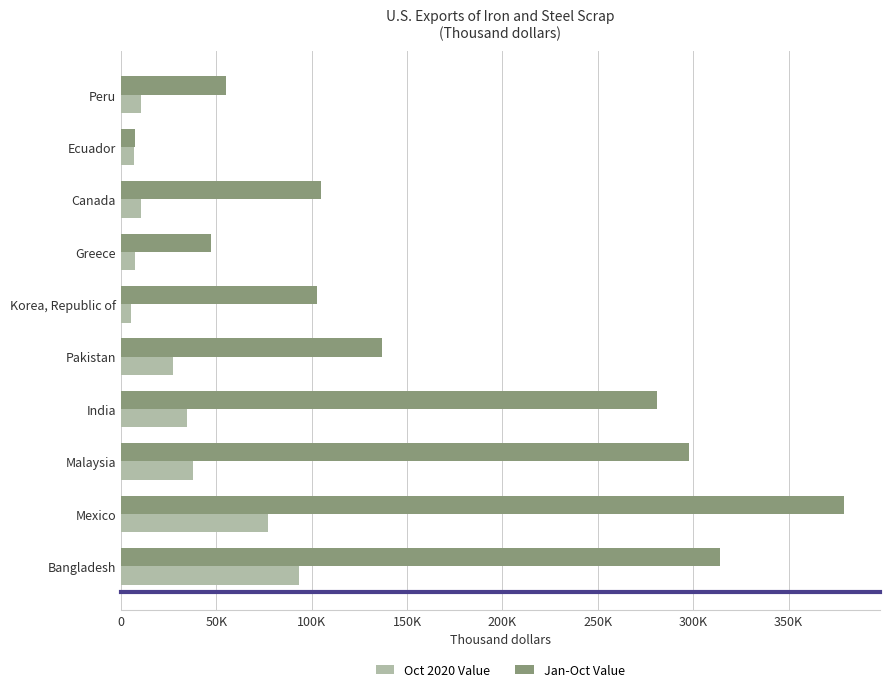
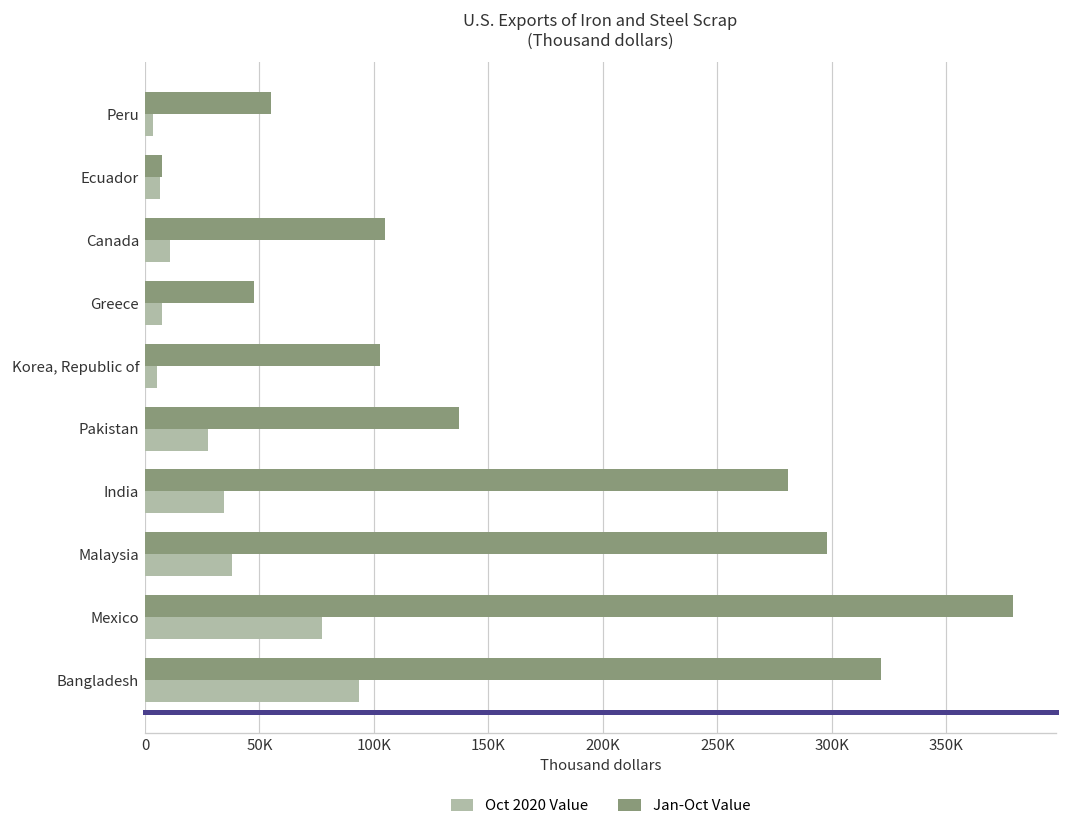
Oct 2020 Value, Peru: 10000 -> 3000
Jan-Oct Value, Bangladesh: 314000 -> 322000
